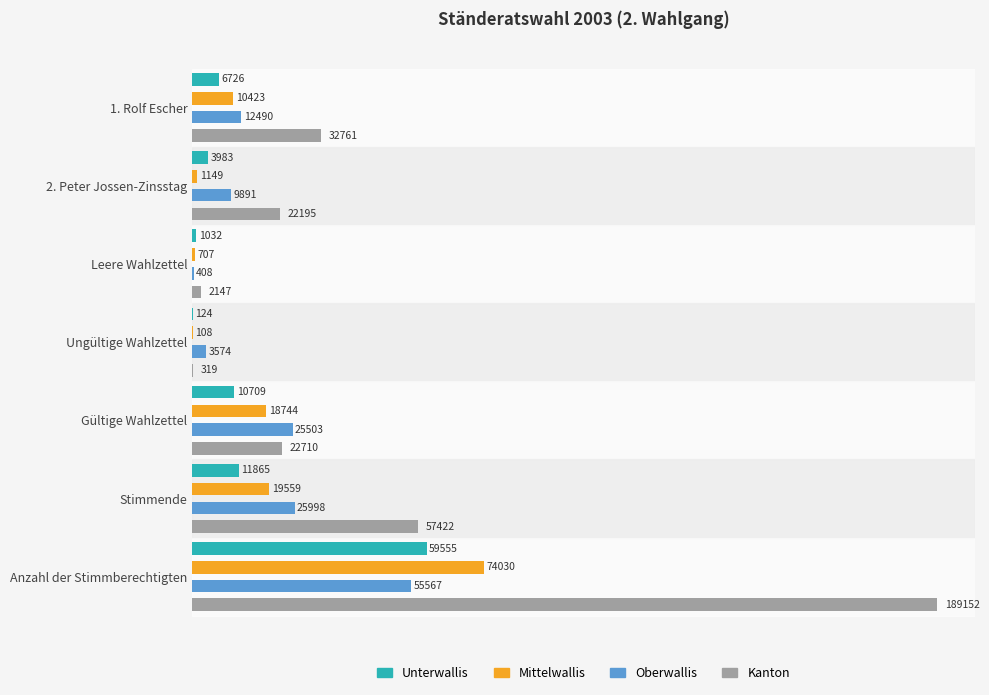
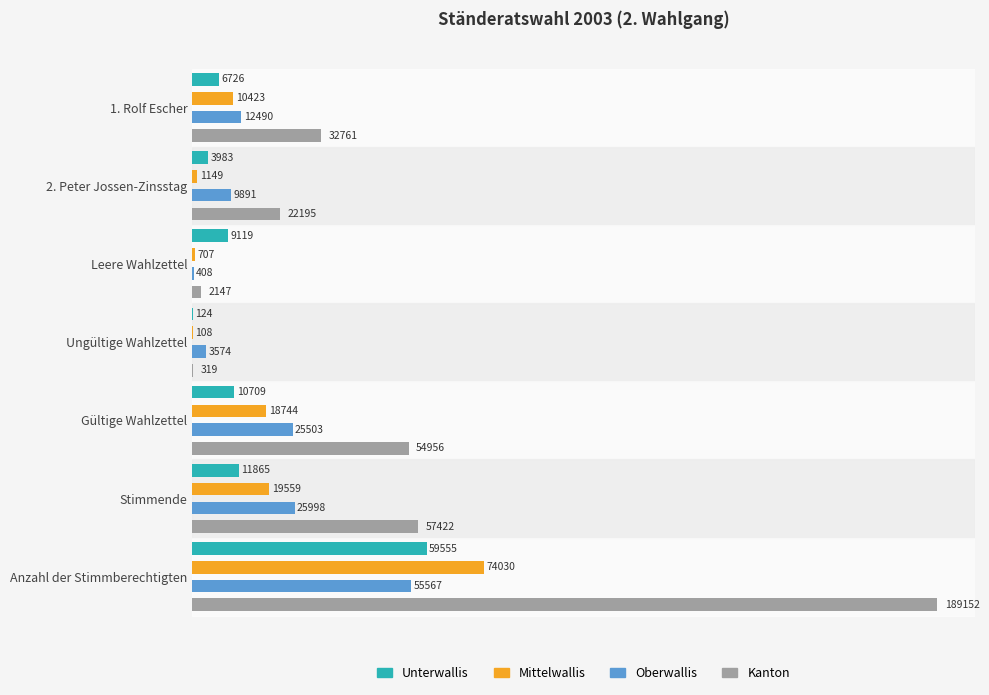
Unterwallis, Leere Wahlzettel: 1032 -> 9119
Kanton, Gültige Wahlzettel: 22710 -> 54956
